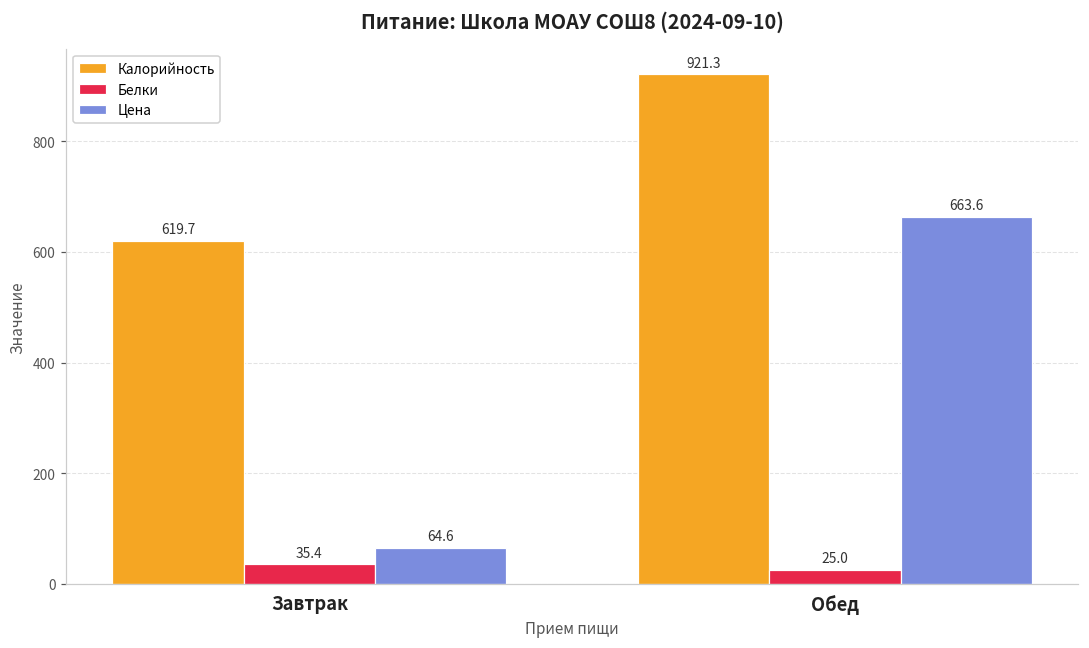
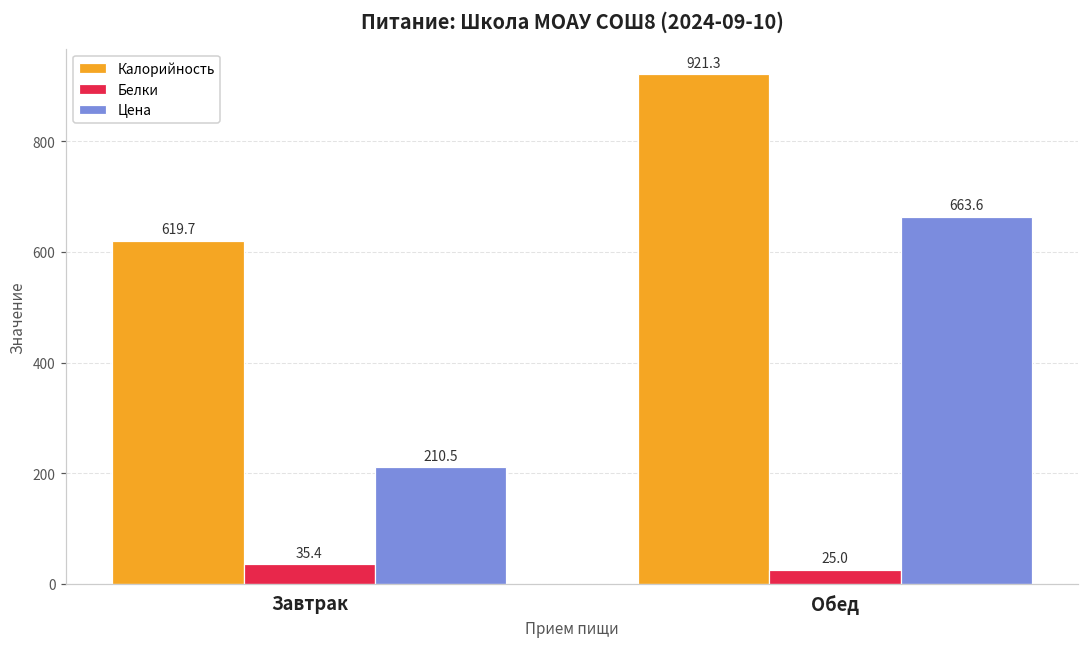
Цена, Завтрак: 64.6 -> 210.5
